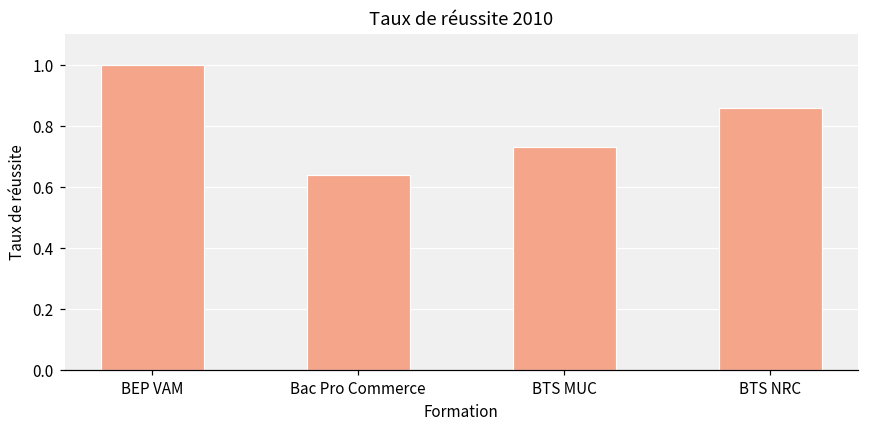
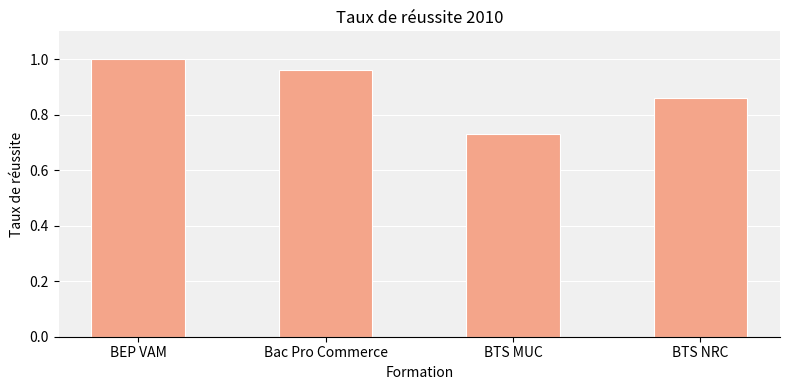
Bac Pro Commerce: 0.64 -> 0.96
